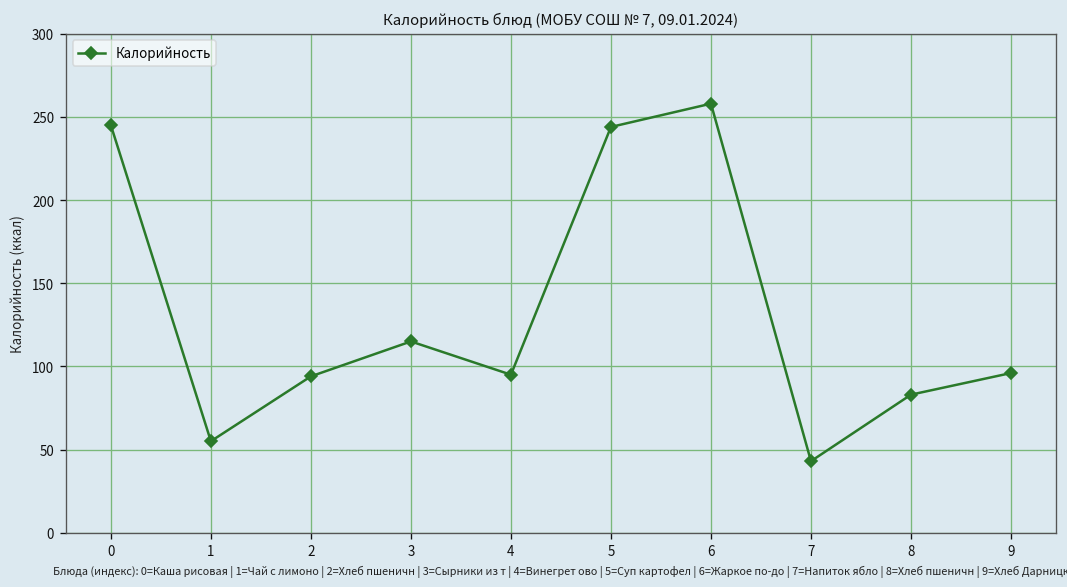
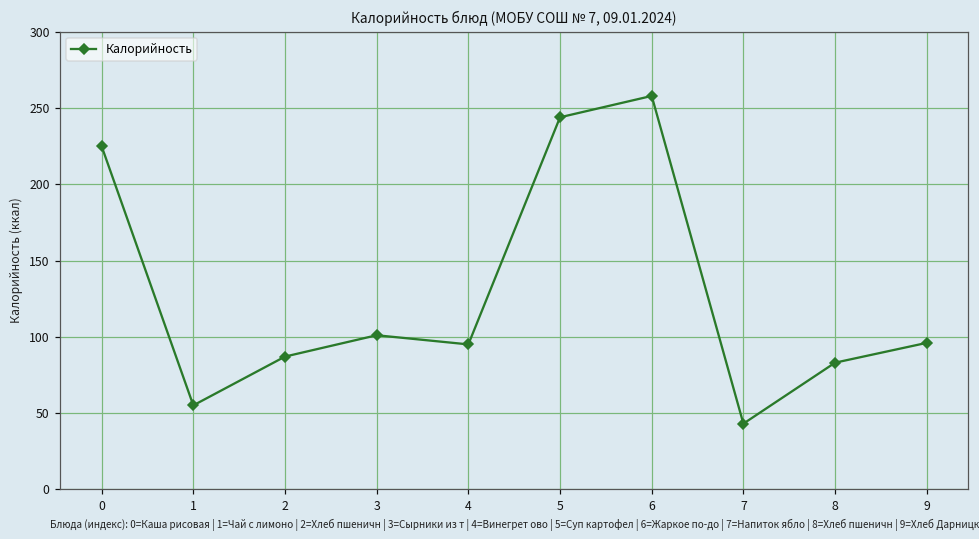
0: 245 -> 225
2: 94 -> 87
3: 115 -> 101
